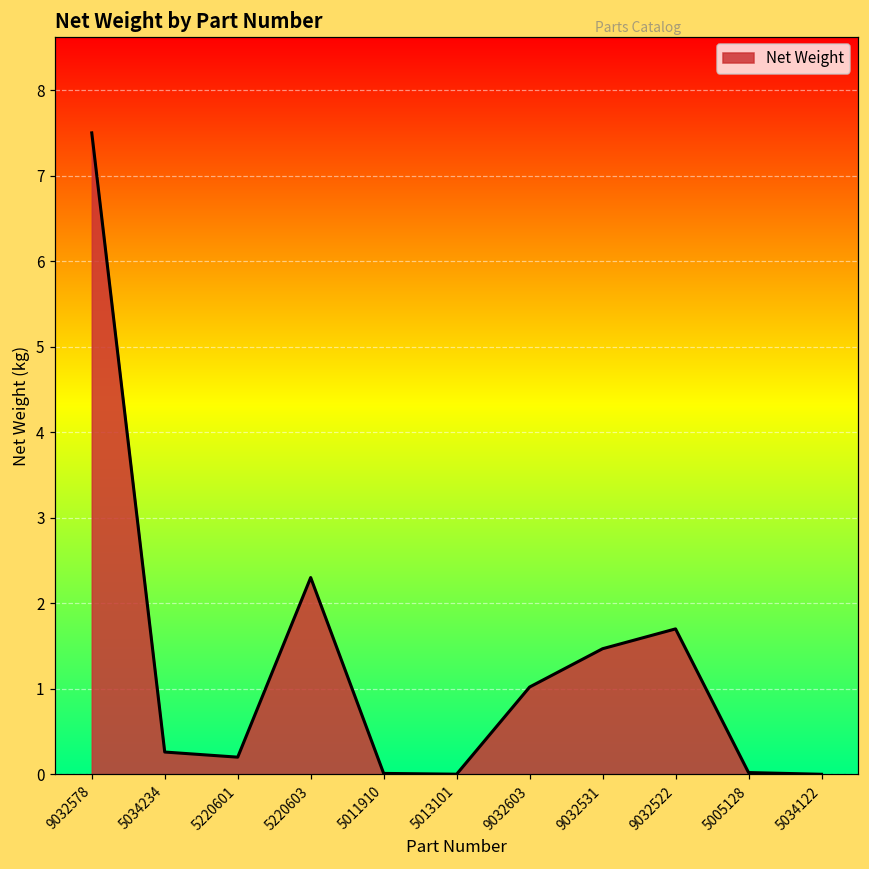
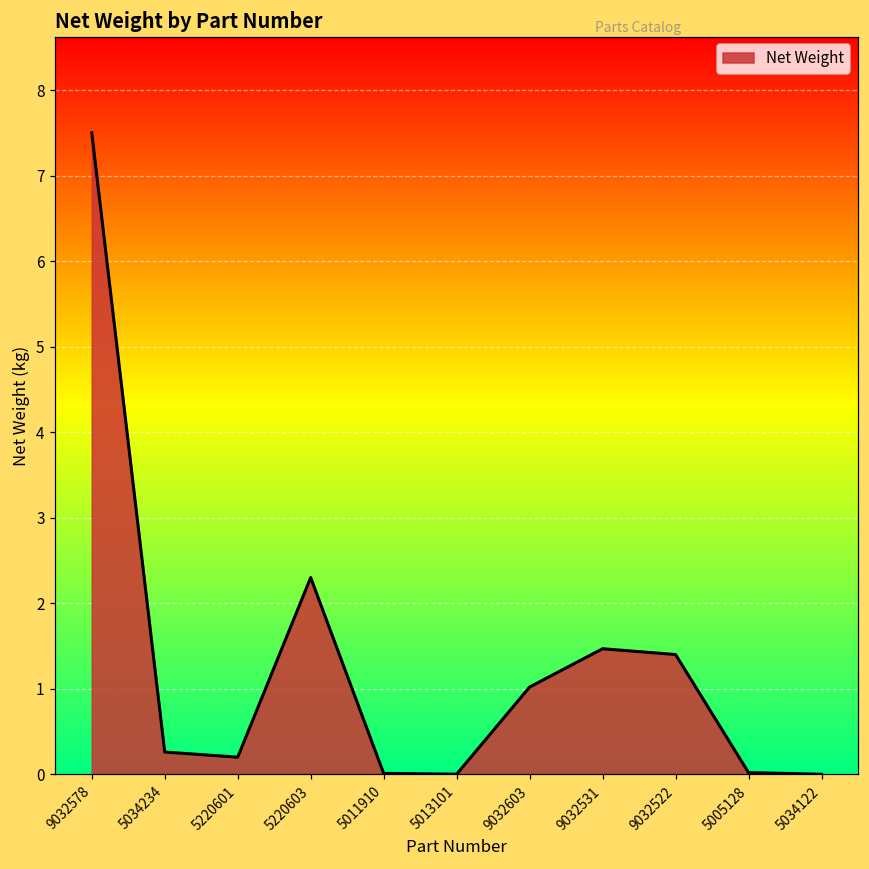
9032522: 1.7 -> 1.4
